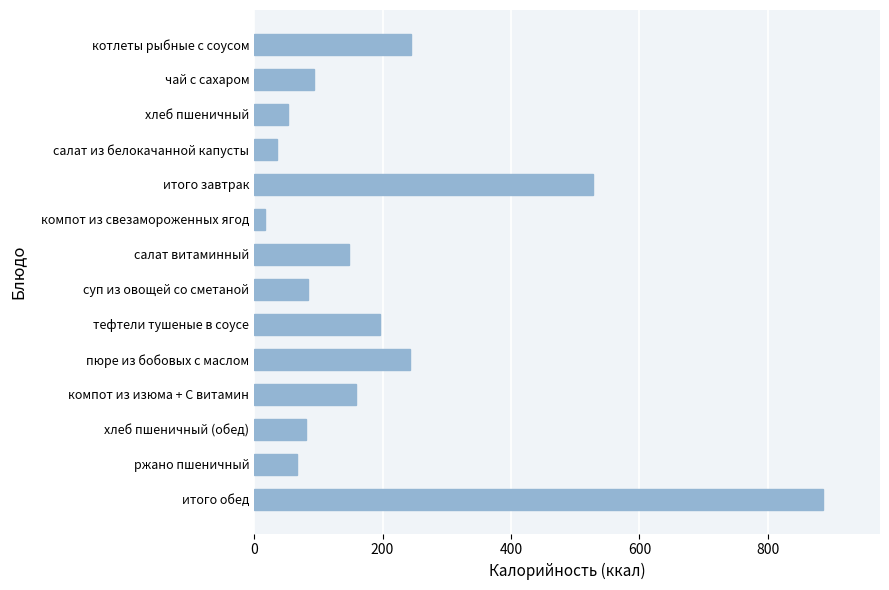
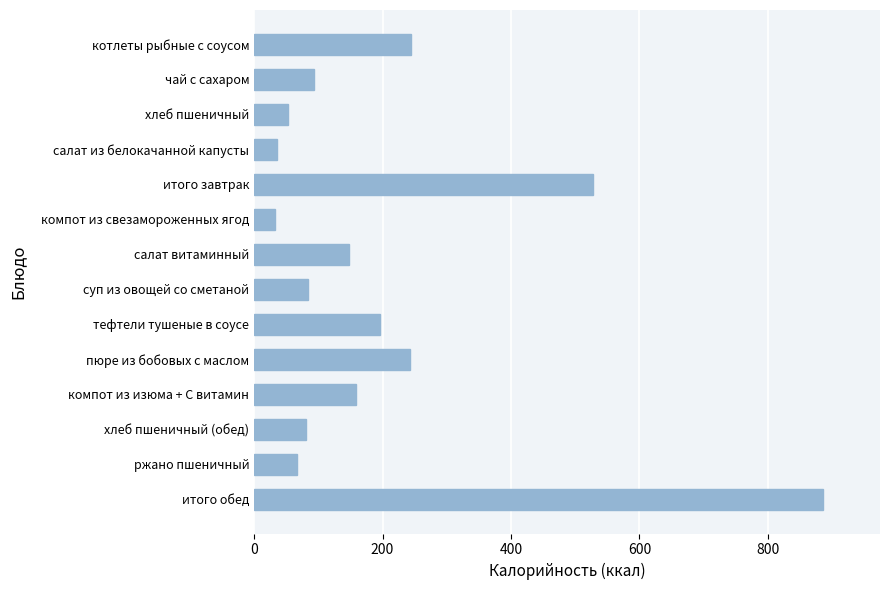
компот из свезамороженных ягод: 20 -> 30
